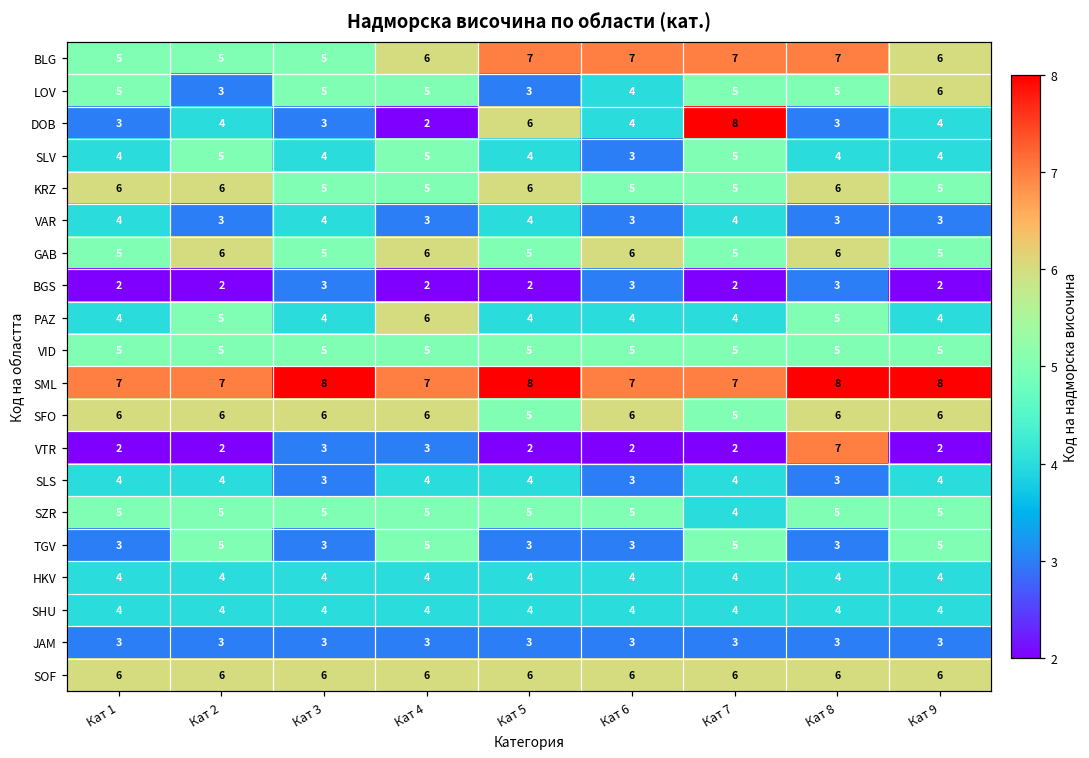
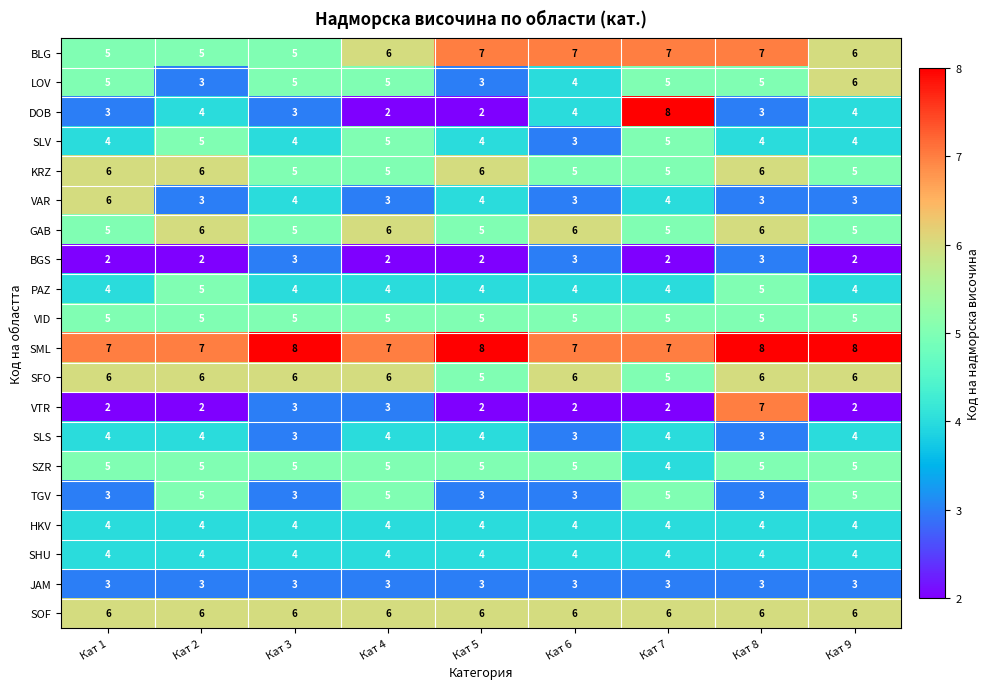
DOB, Кат 5: 6 -> 2
VAR, Кат 1: 4 -> 6
PAZ, Кат 4: 6 -> 4
